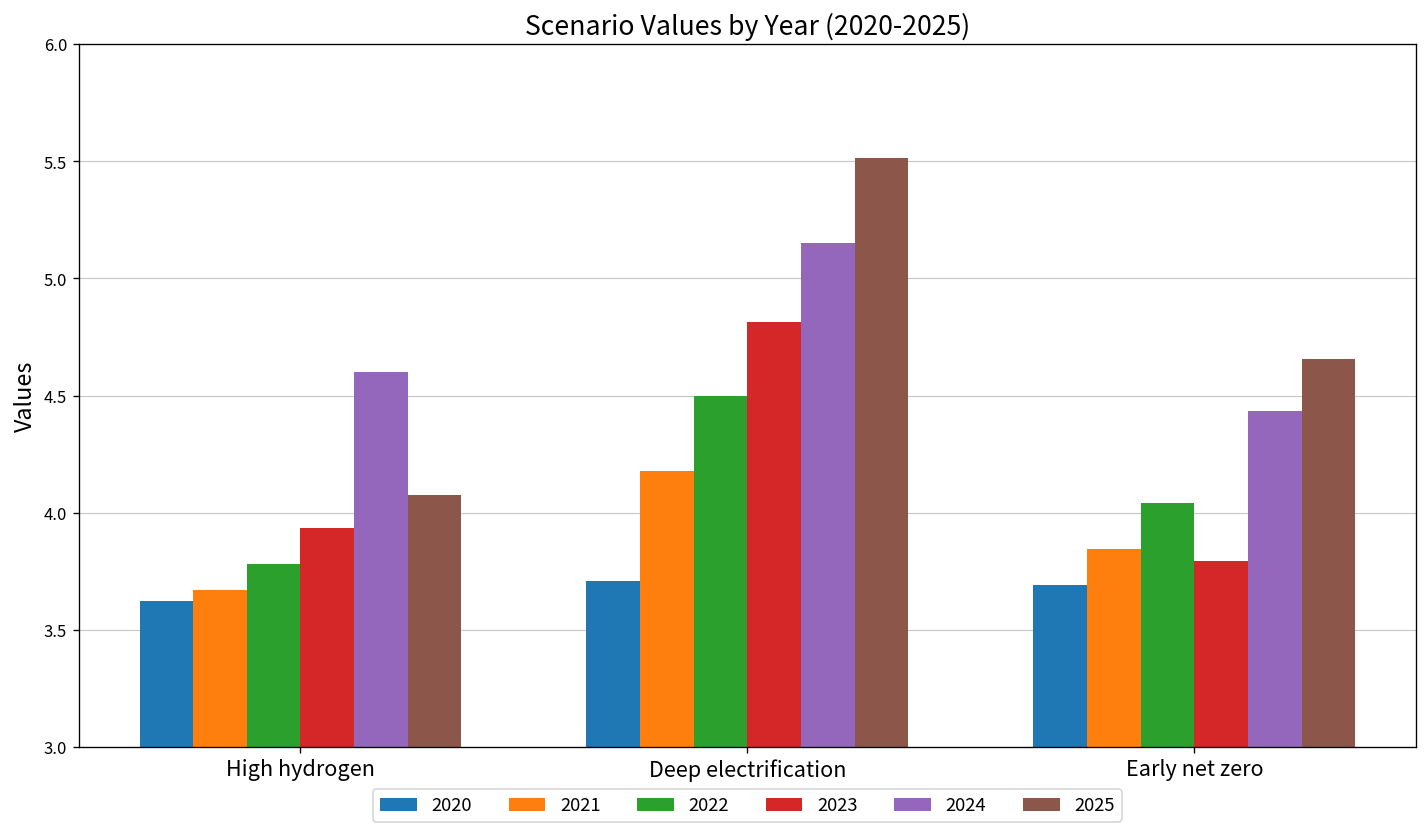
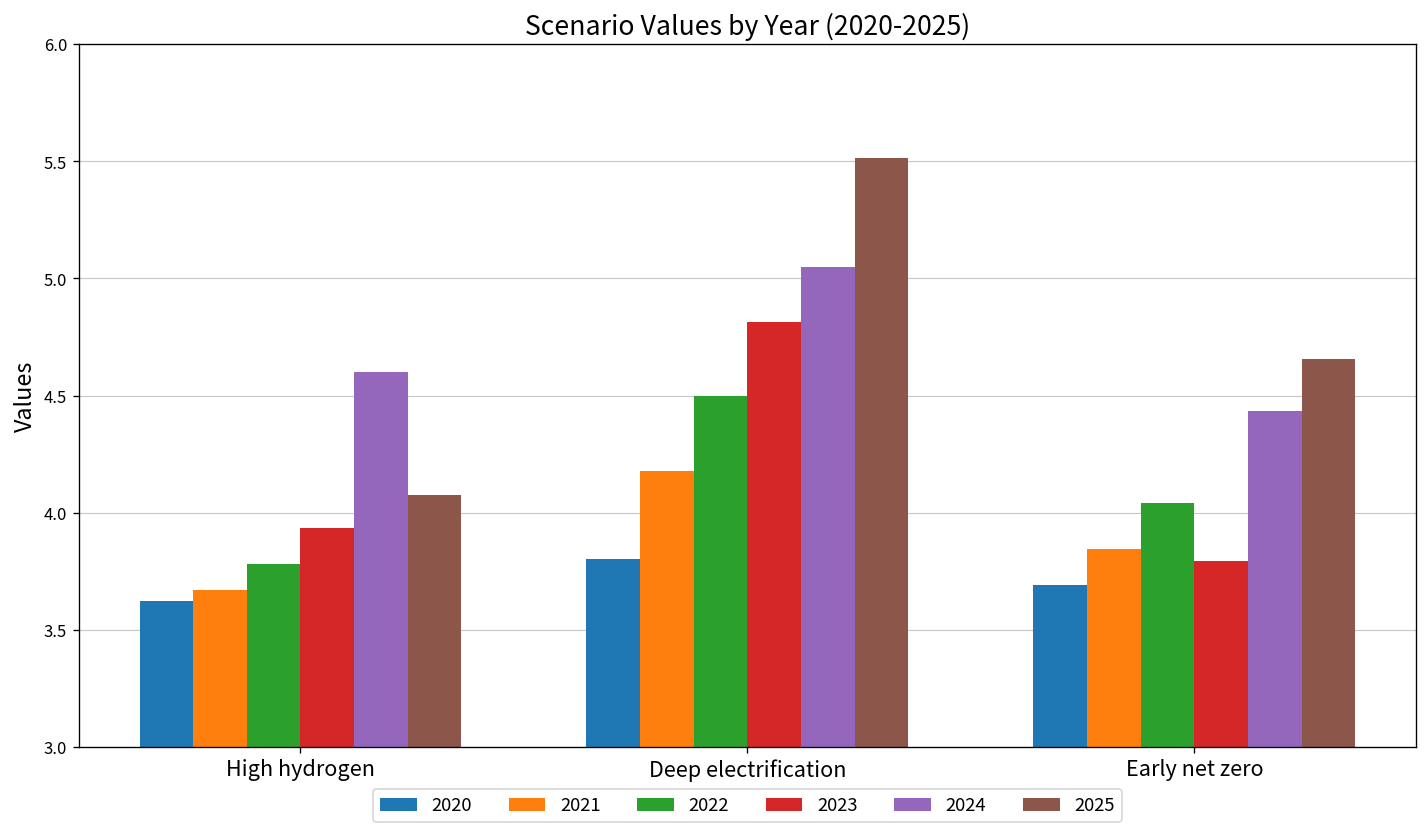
2020, Deep electrification: 3.71 -> 3.80
2024, Deep electrification: 5.15 -> 5.05
